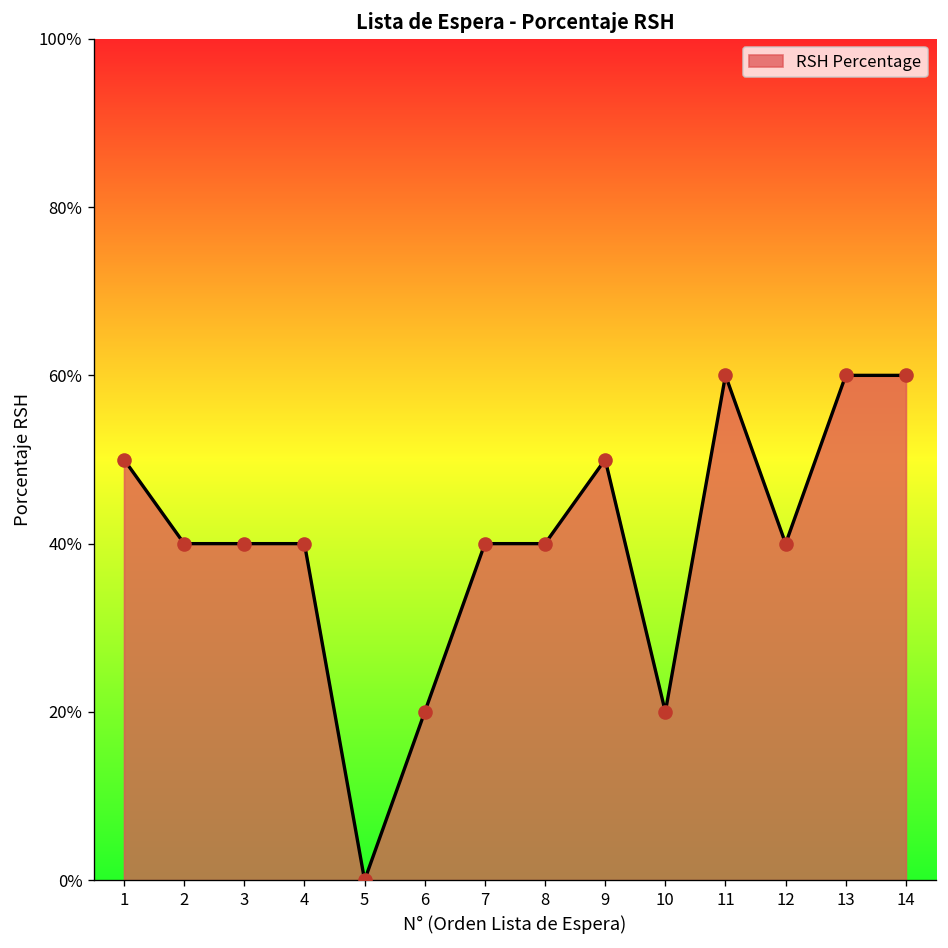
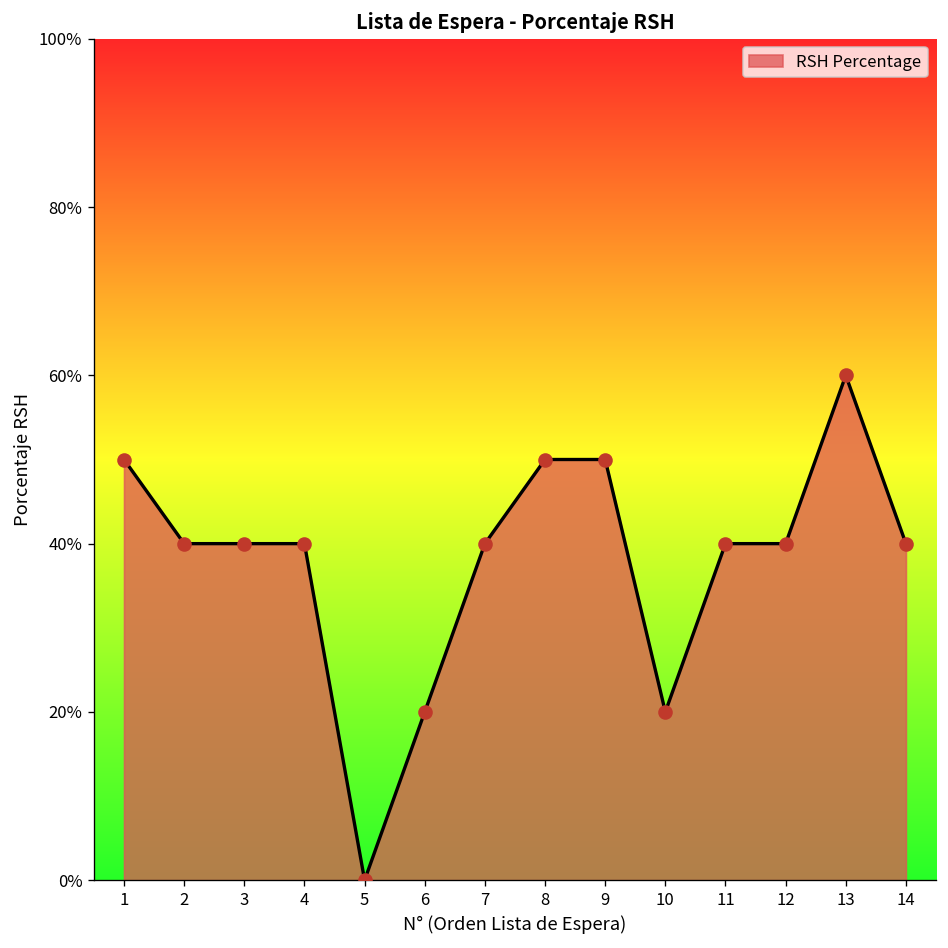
8: 40% -> 50%
11: 60% -> 40%
14: 60% -> 40%
